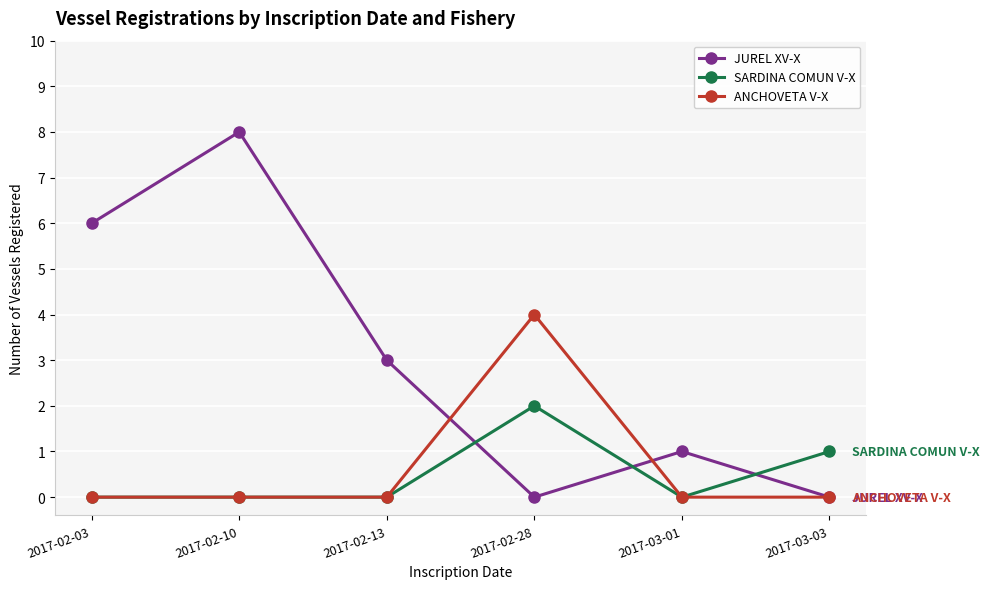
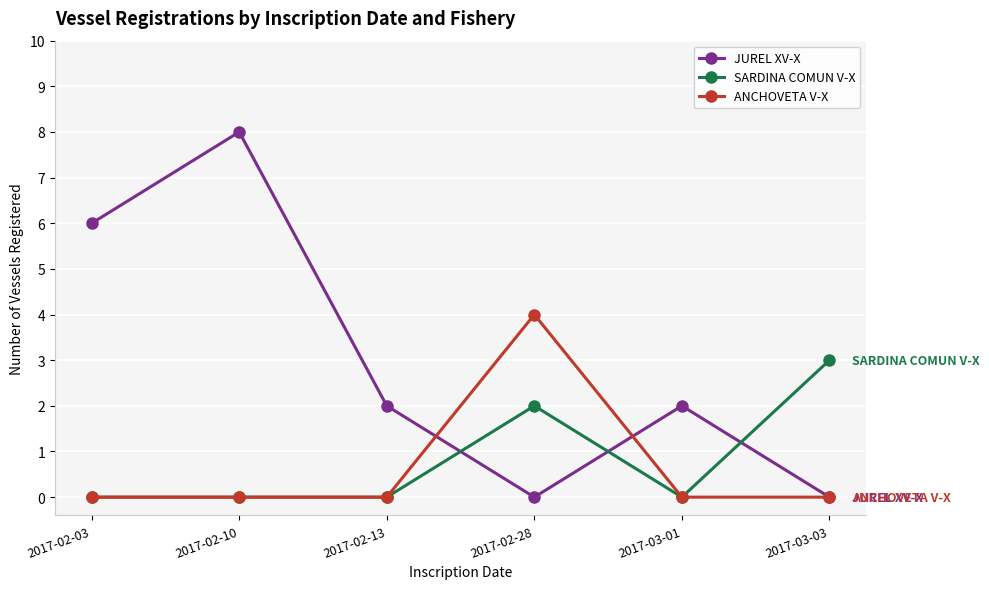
JUREL XV-X, 2017-02-13: 3 -> 2
JUREL XV-X, 2017-03-01: 1 -> 2
SARDINA COMUN V-X, 2017-03-03: 1 -> 3
